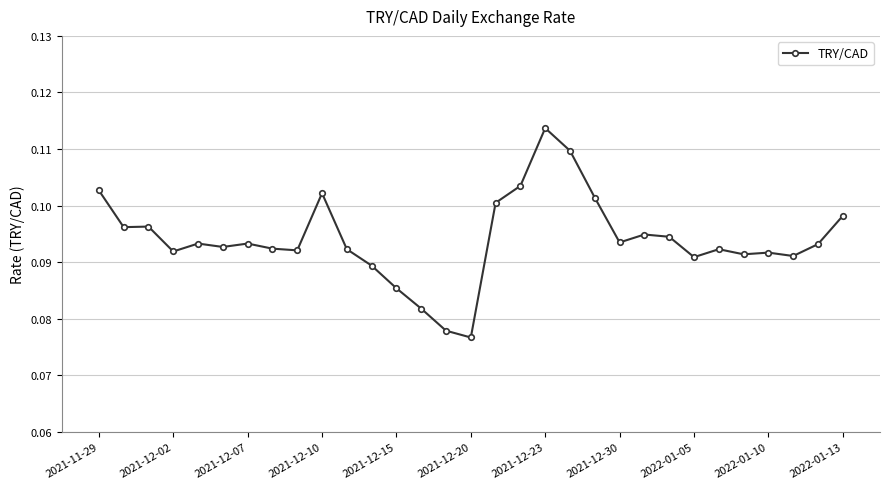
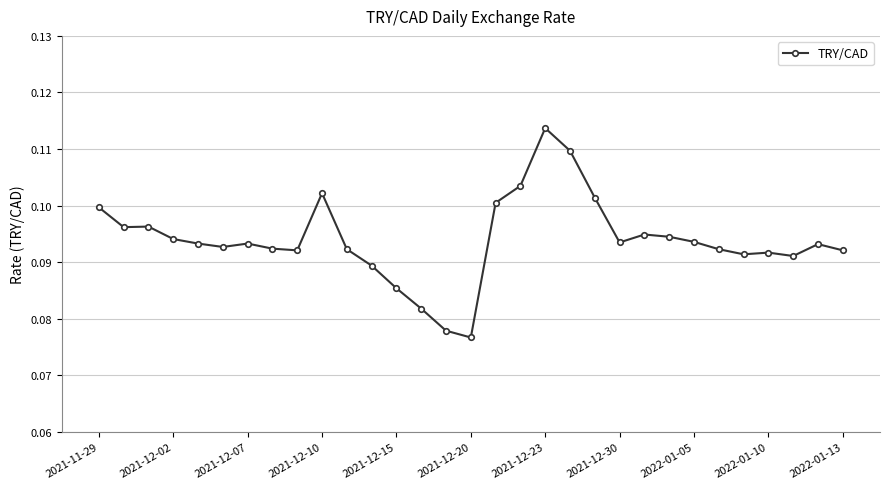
2021-11-29: 0.103 -> 0.100
2021-12-02: 0.092 -> 0.094
2022-01-05: 0.091 -> 0.094
2022-01-13: 0.098 -> 0.092
